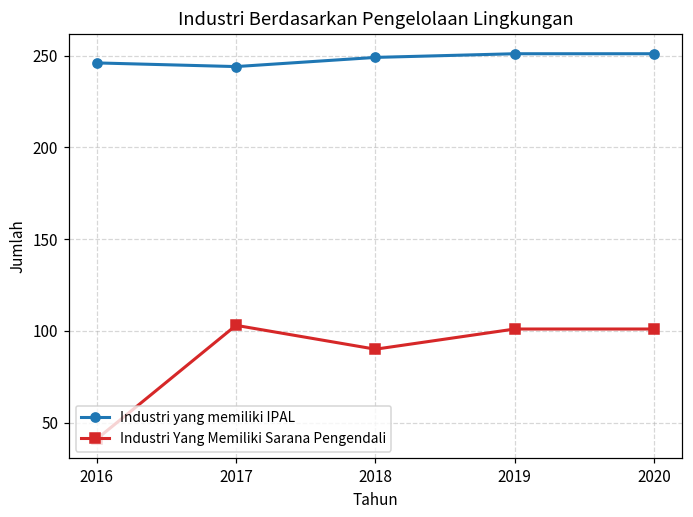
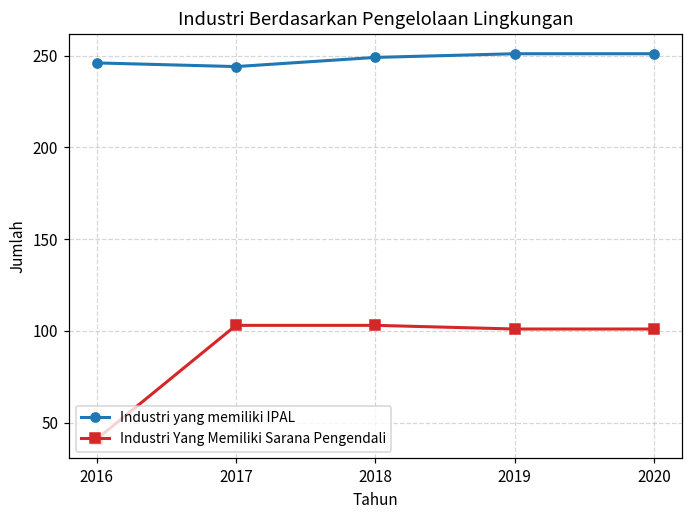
Industri Yang Memiliki Sarana Pengendali, 2018: 90 -> 103
